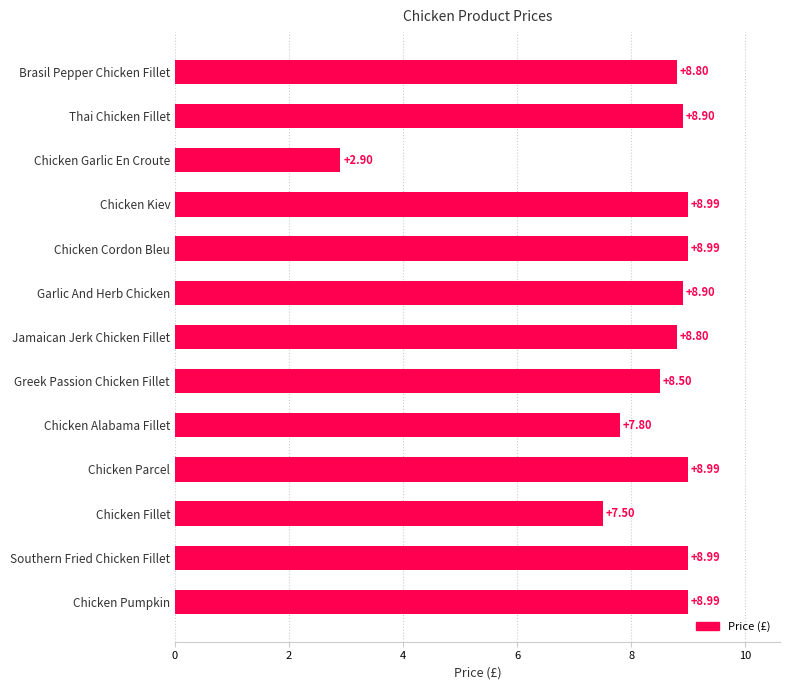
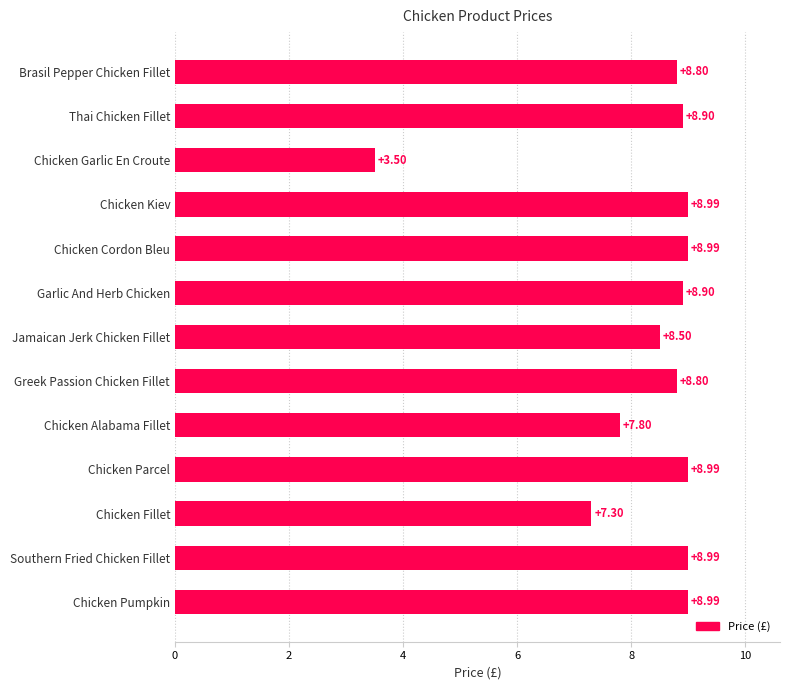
Chicken Garlic En Croute: +2.90 -> +3.50
Jamaican Jerk Chicken Fillet: +8.80 -> +8.50
Greek Passion Chicken Fillet: +8.50 -> +8.80
Chicken Fillet: +7.50 -> +7.30
